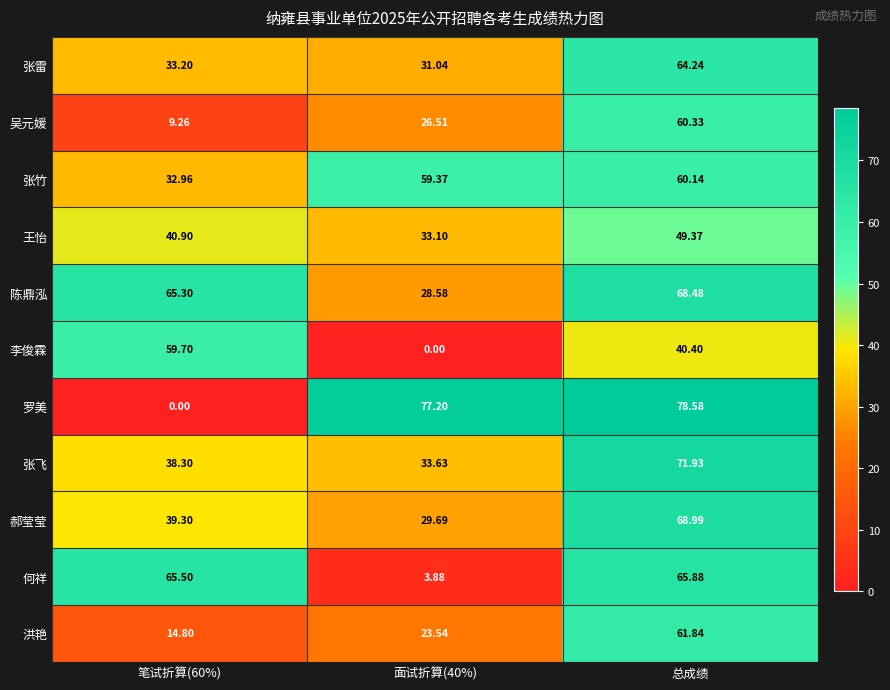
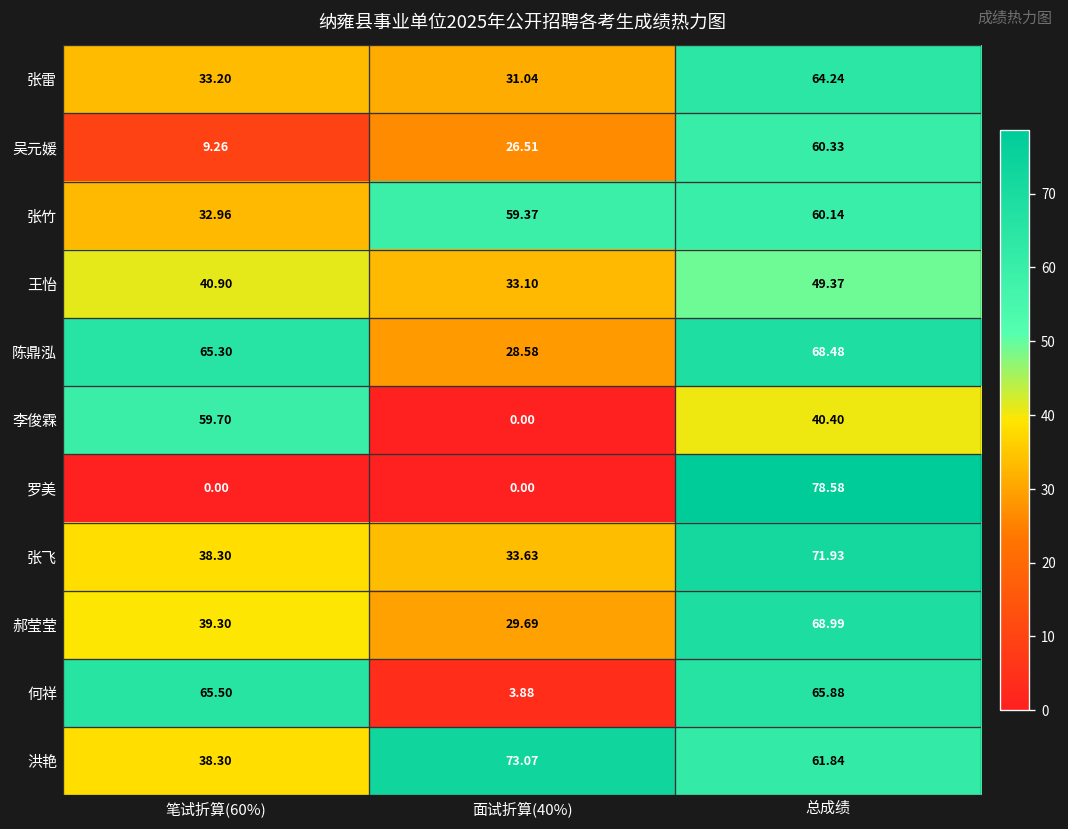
罗美, 面试折算(40%): 77.20 -> 0.00
洪艳, 笔试折算(60%): 14.80 -> 38.30
洪艳, 面试折算(40%): 23.54 -> 73.07
